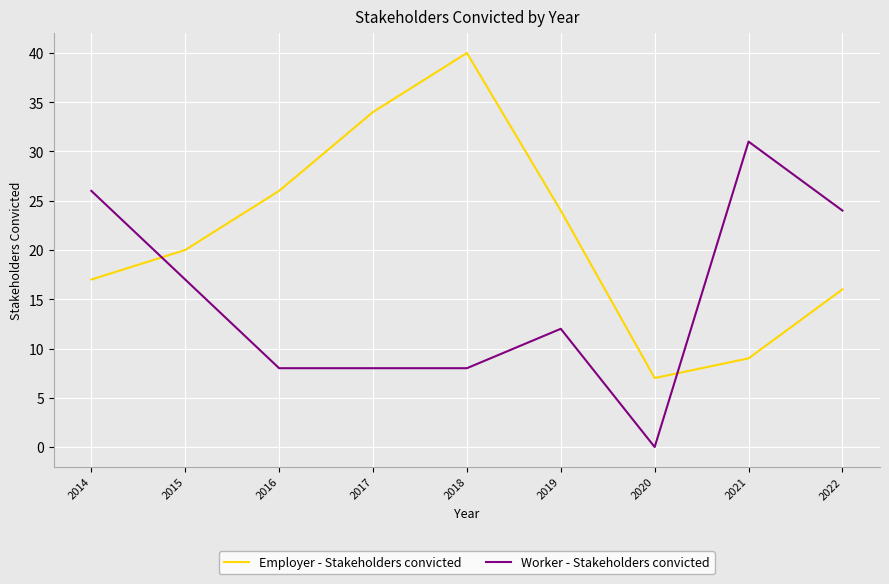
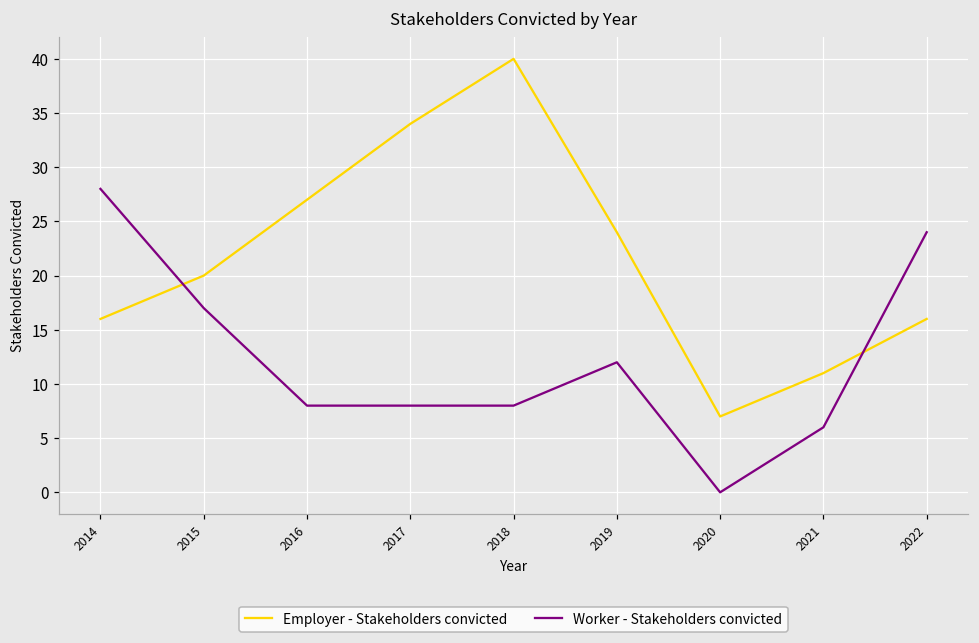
Employer - Stakeholders convicted, 2014: 17 -> 16
Worker - Stakeholders convicted, 2014: 26 -> 28
Employer - Stakeholders convicted, 2016: 26 -> 27
Employer - Stakeholders convicted, 2021: 9 -> 11
Worker - Stakeholders convicted, 2021: 31 -> 6
